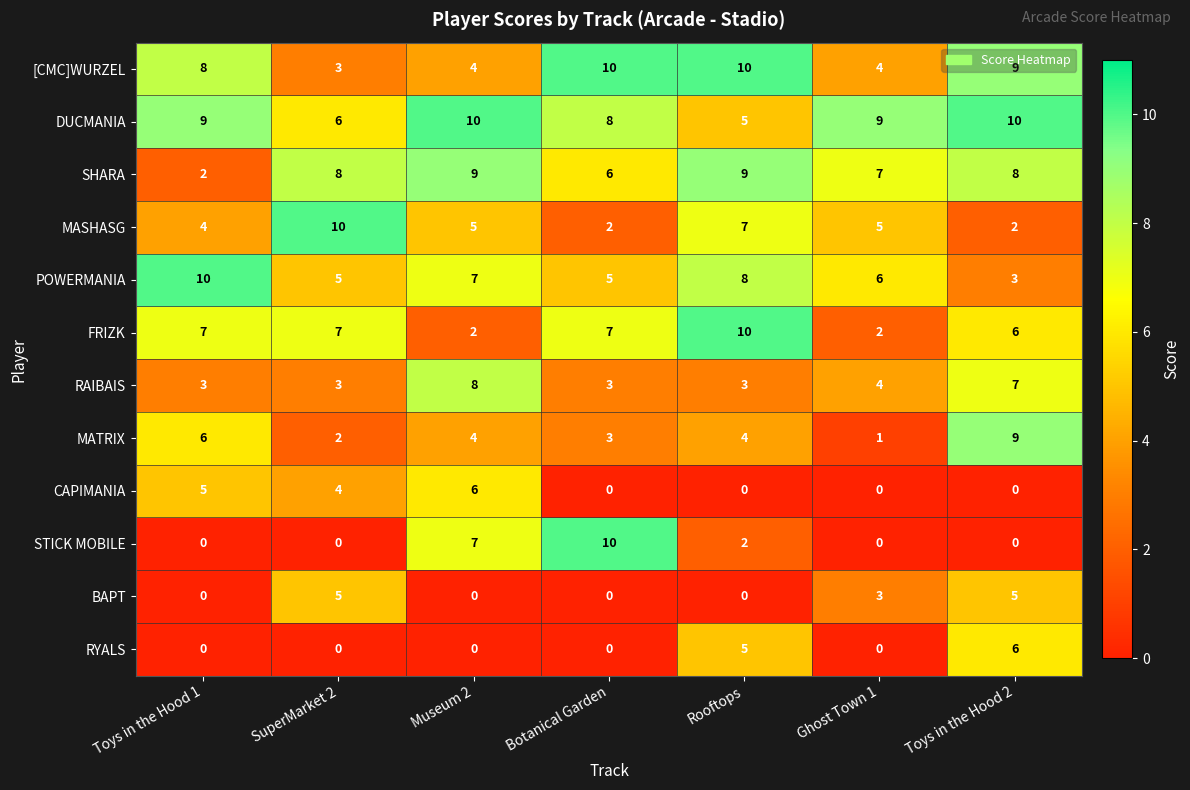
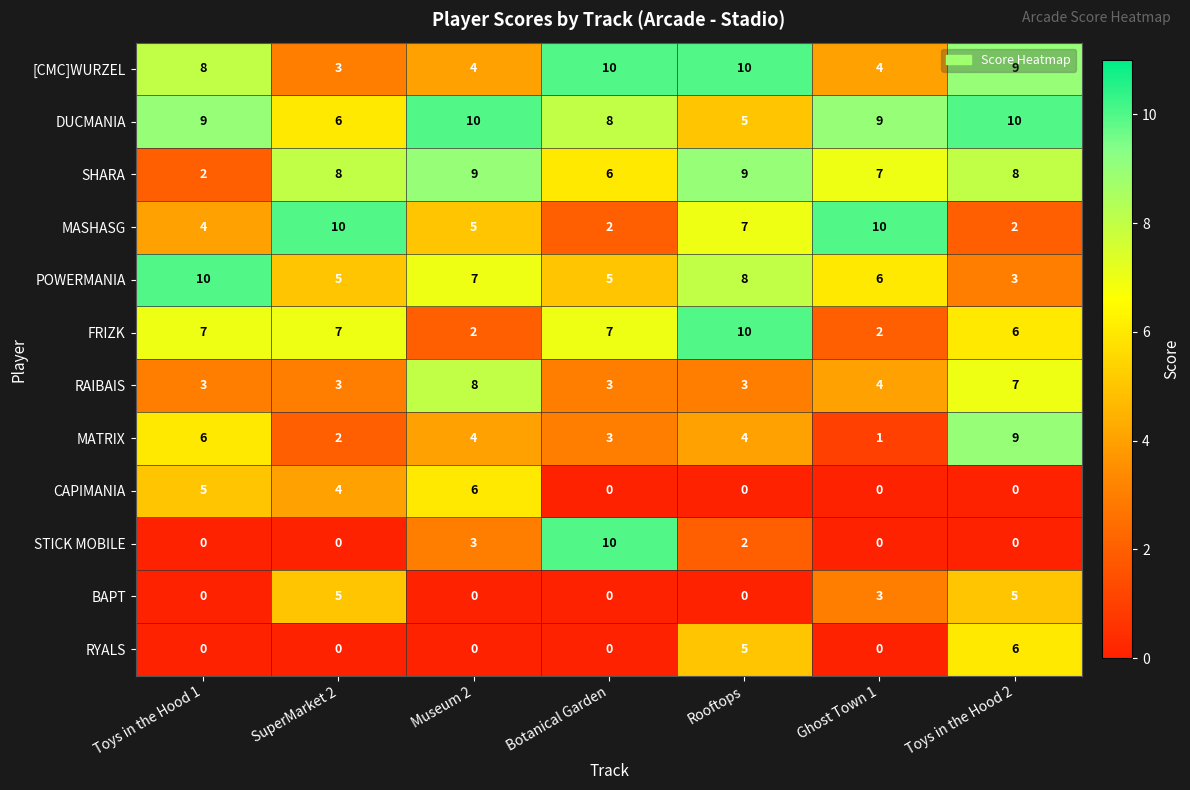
MASHASG, Ghost Town 1: 5 -> 10
STICK MOBILE, Museum 2: 7 -> 3
